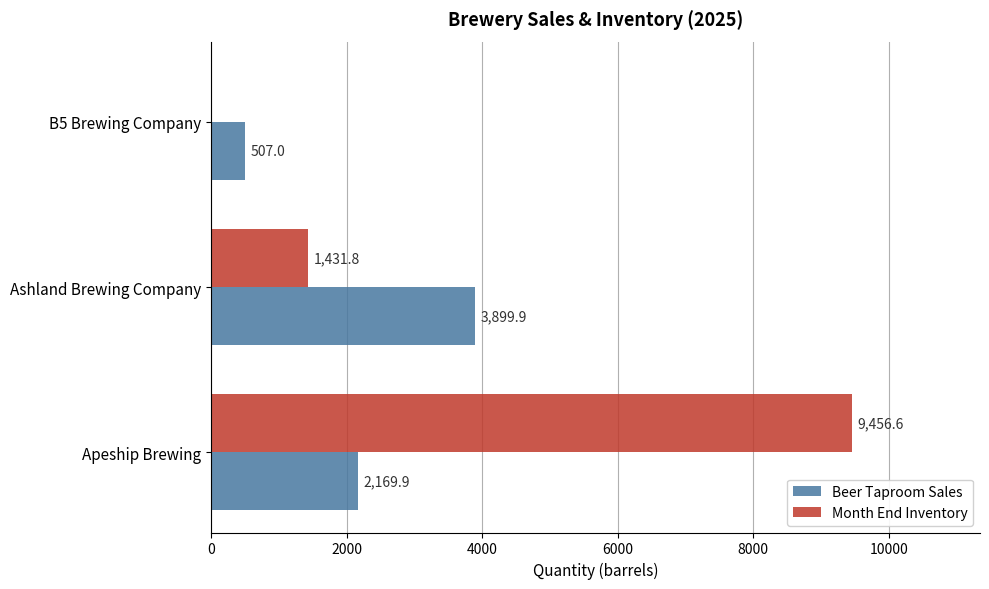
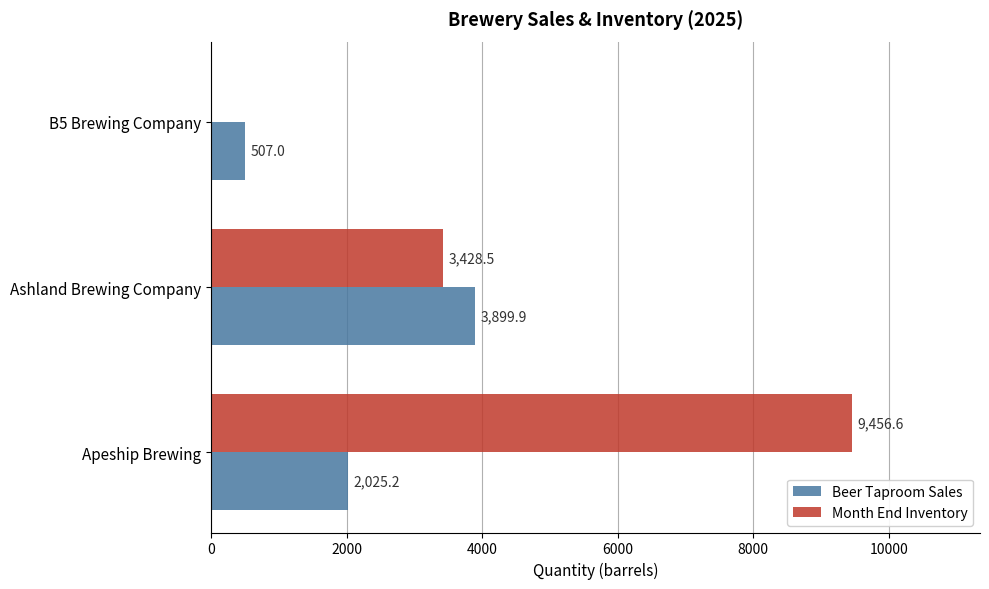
Month End Inventory, Ashland Brewing Company: 1,431.8 -> 3,428.5
Beer Taproom Sales, Apeship Brewing: 2,169.9 -> 2,025.2
